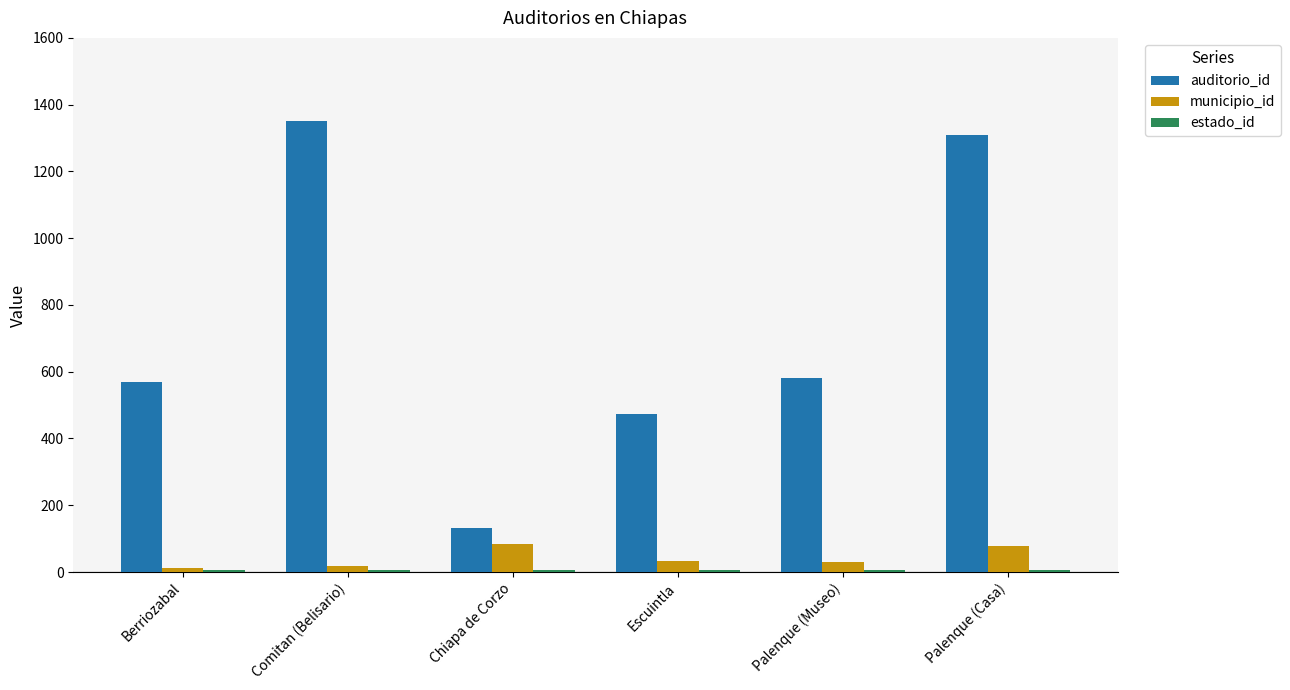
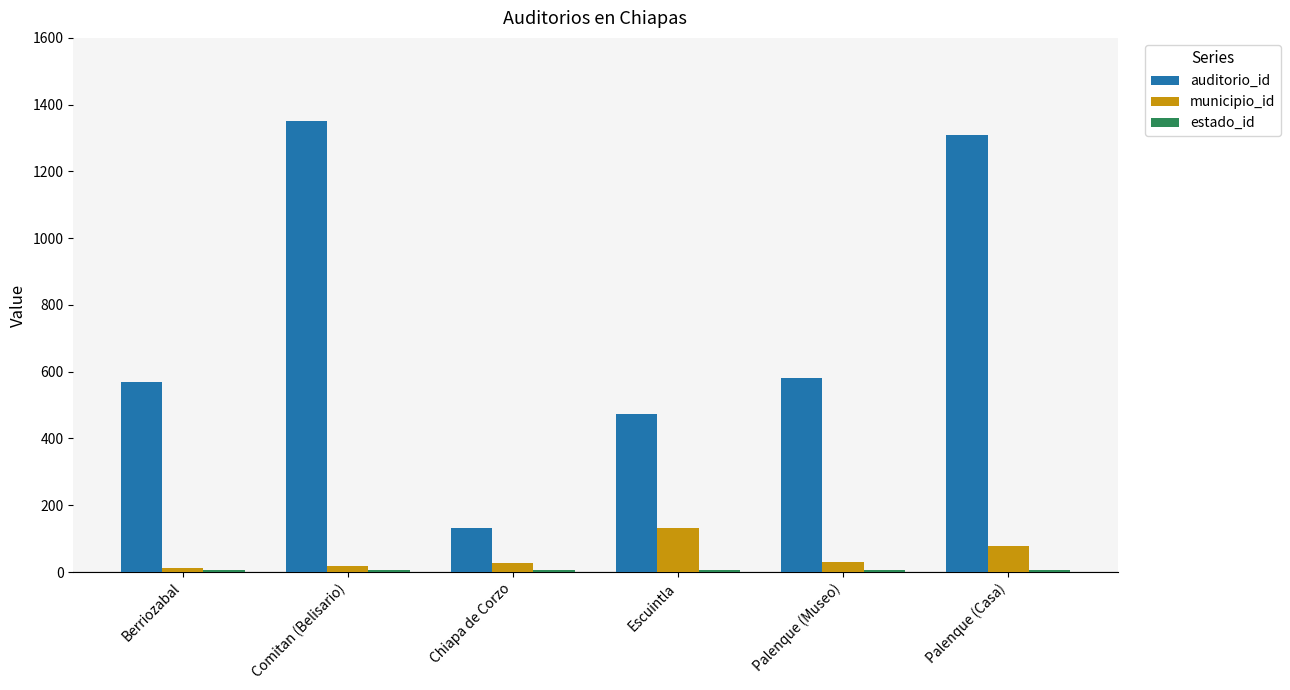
municipio_id, Chiapa de Corzo: 80 -> 30
municipio_id, Escuintla: 30 -> 130
